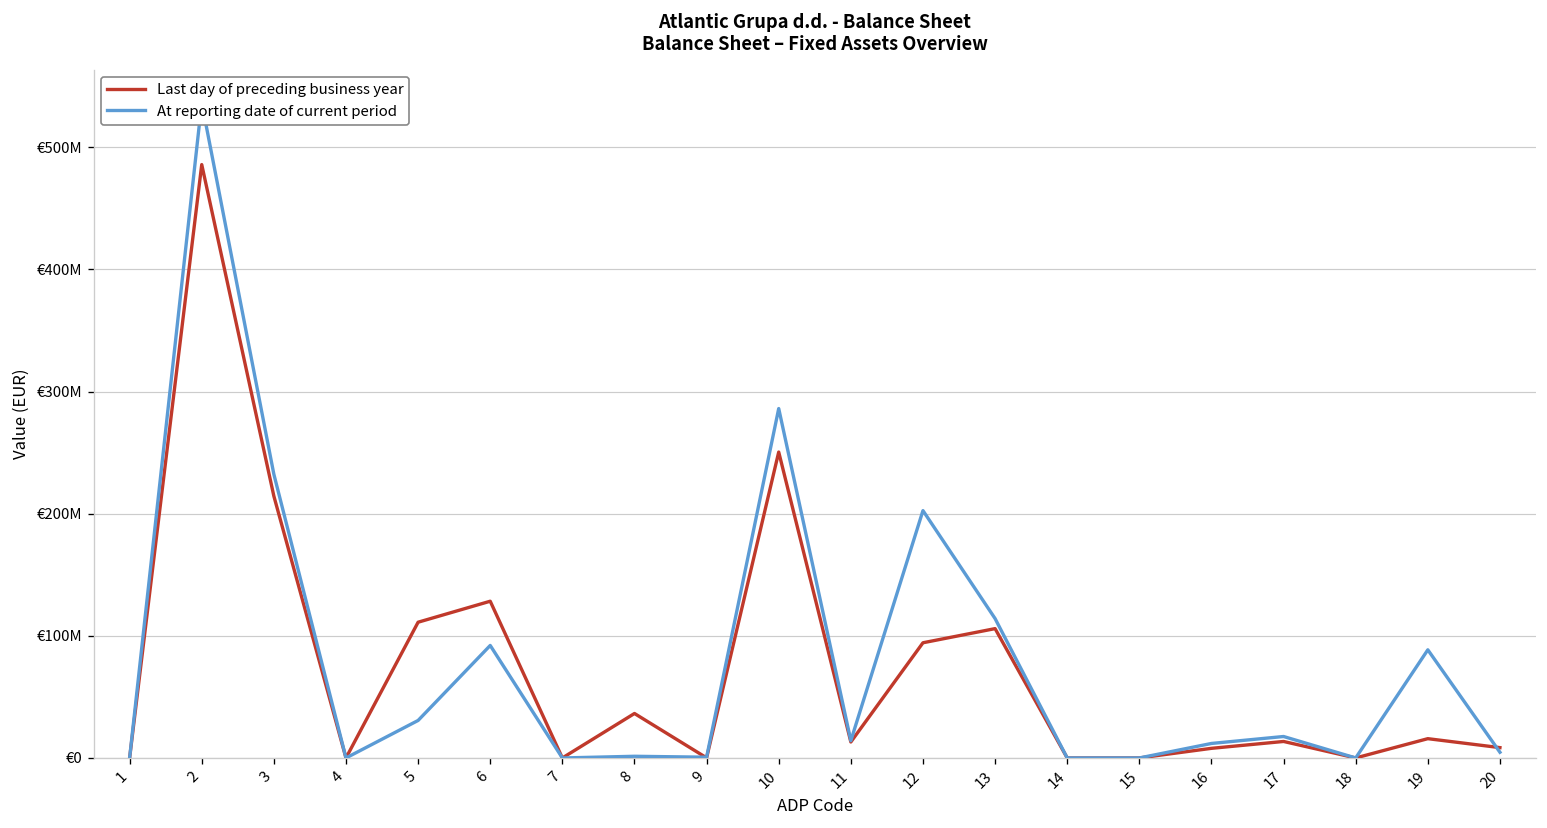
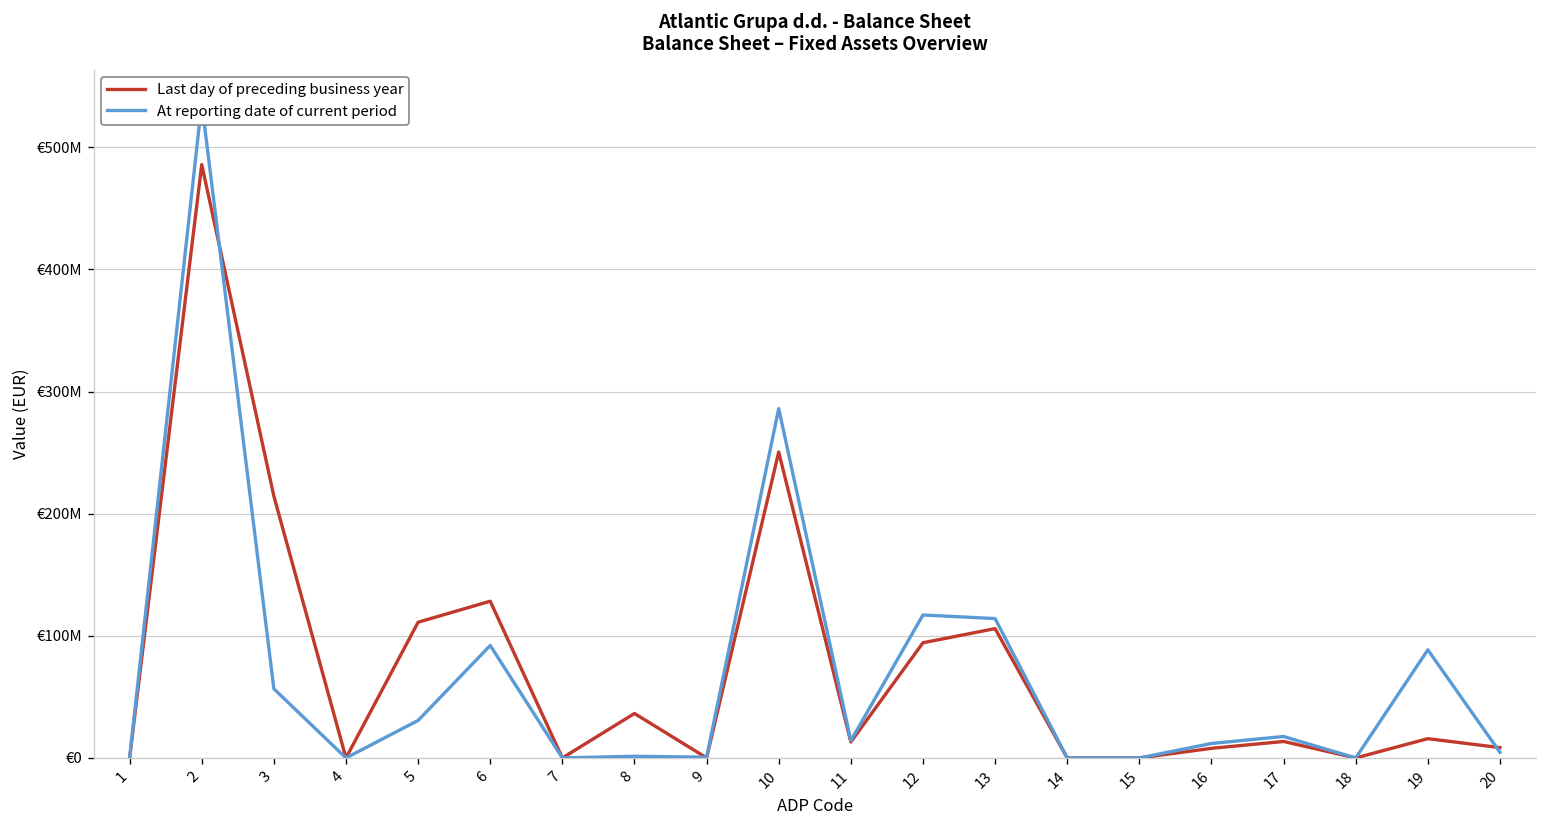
At reporting date of current period, 3: €232000000 -> €57000000
At reporting date of current period, 12: €203000000 -> €117000000
